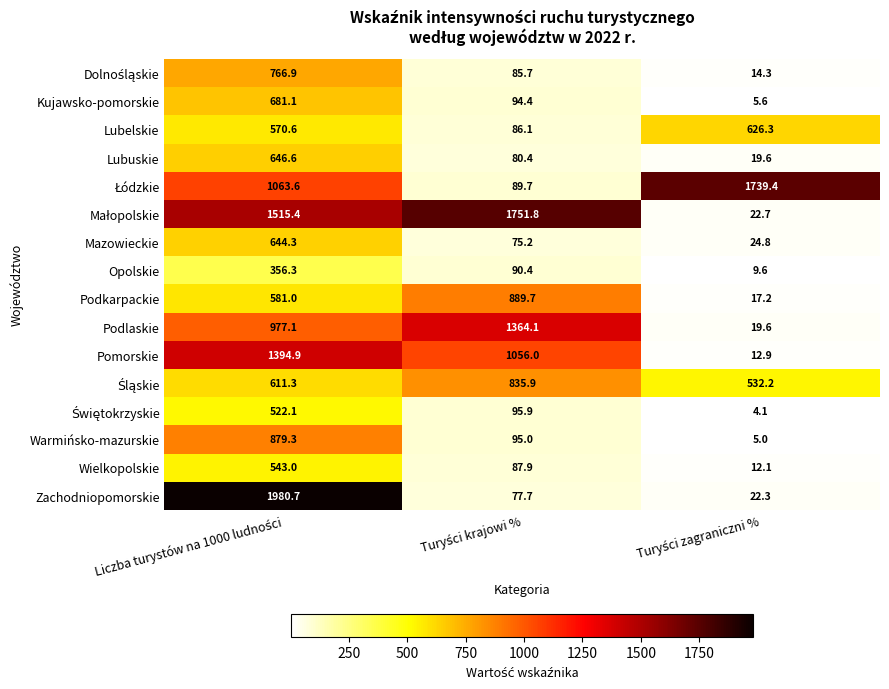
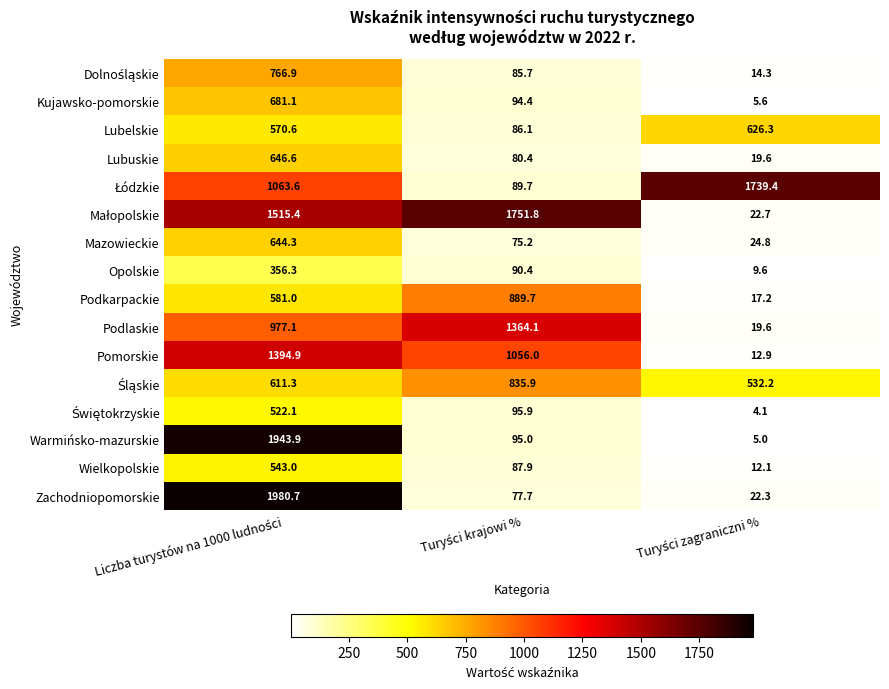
Warmińsko-mazurskie, Liczba turystów na 1000 ludności: 879.3 -> 1943.9
